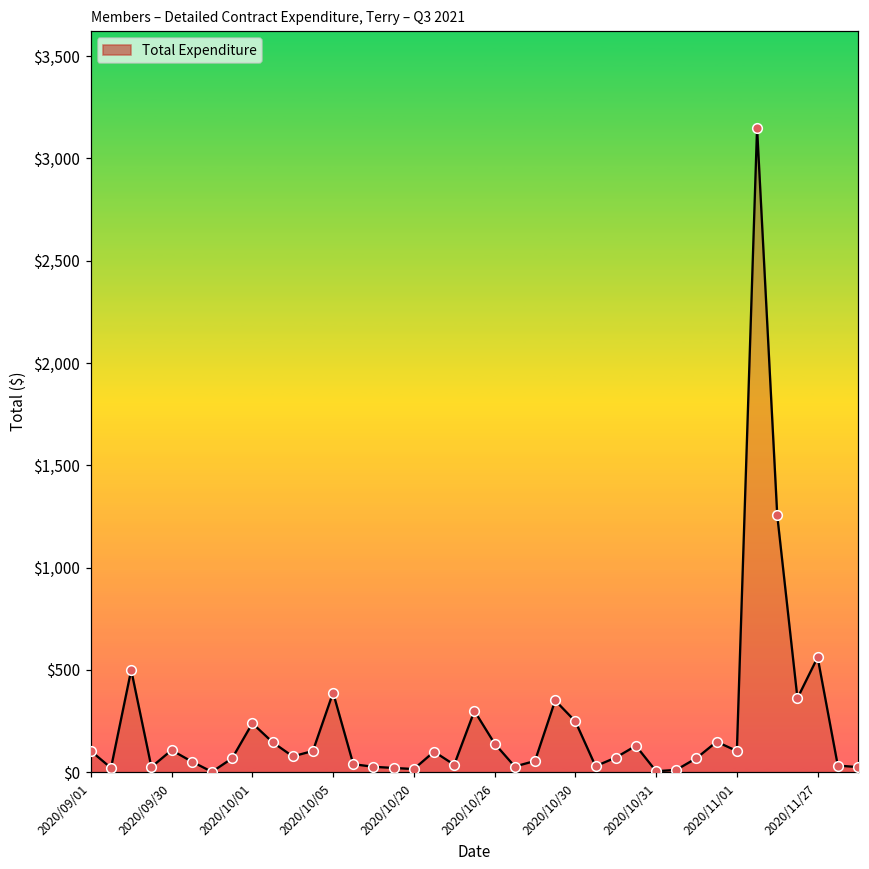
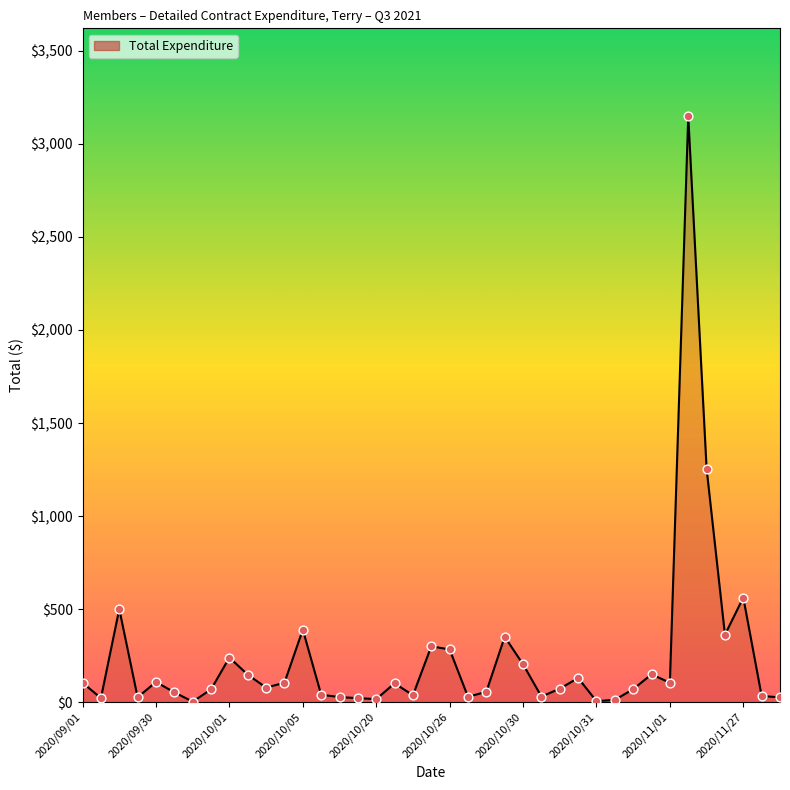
2020/10/26: $140 -> $280
2020/10/30: $250 -> $200
